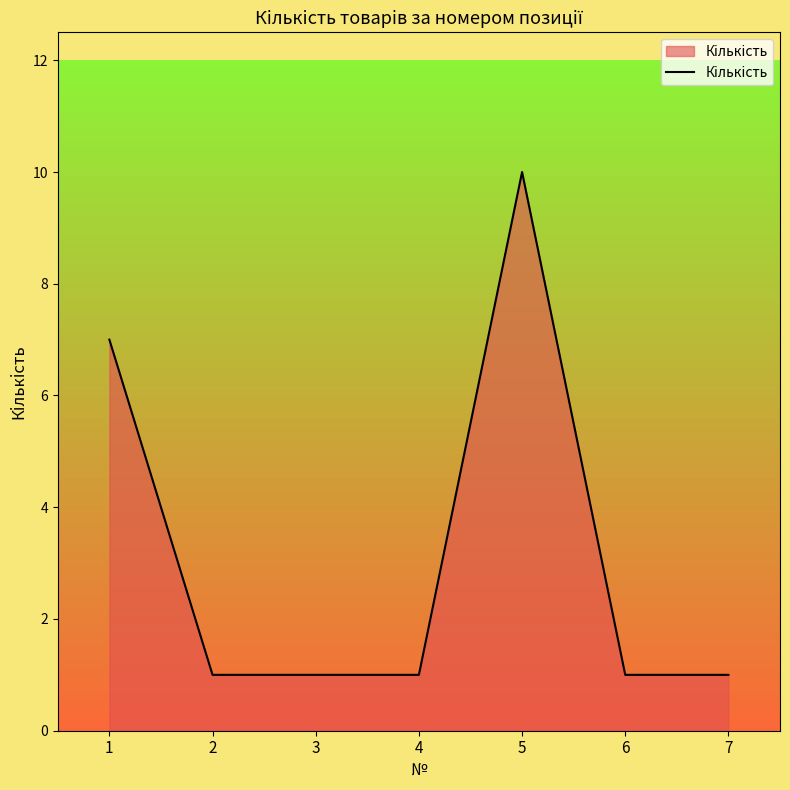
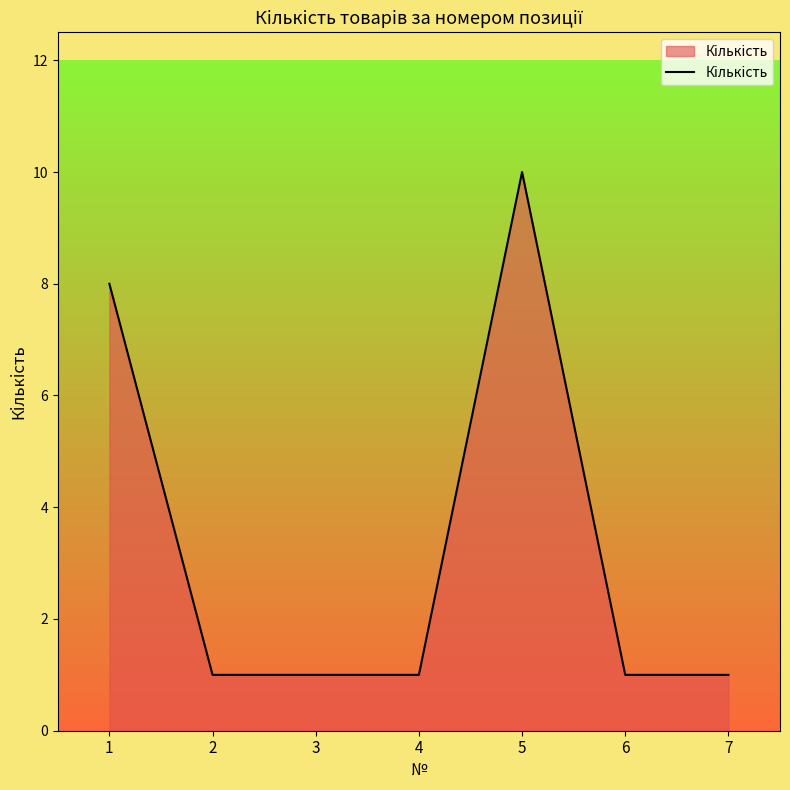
1: 7 -> 8
